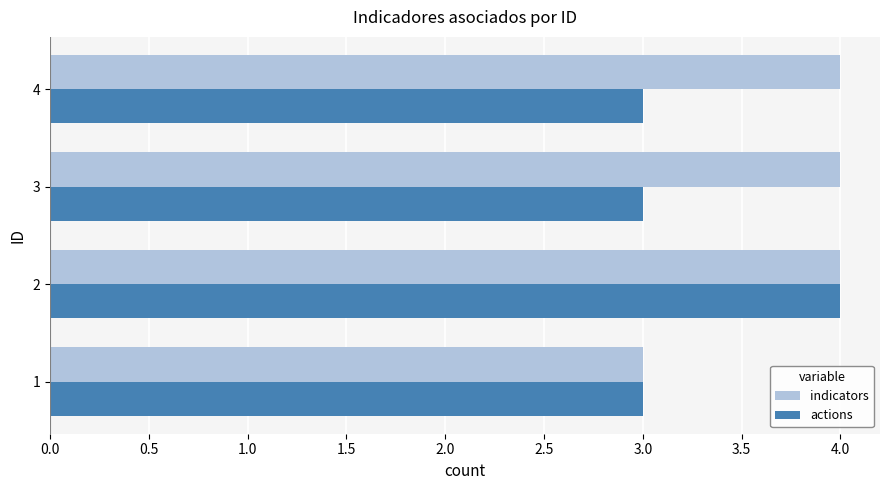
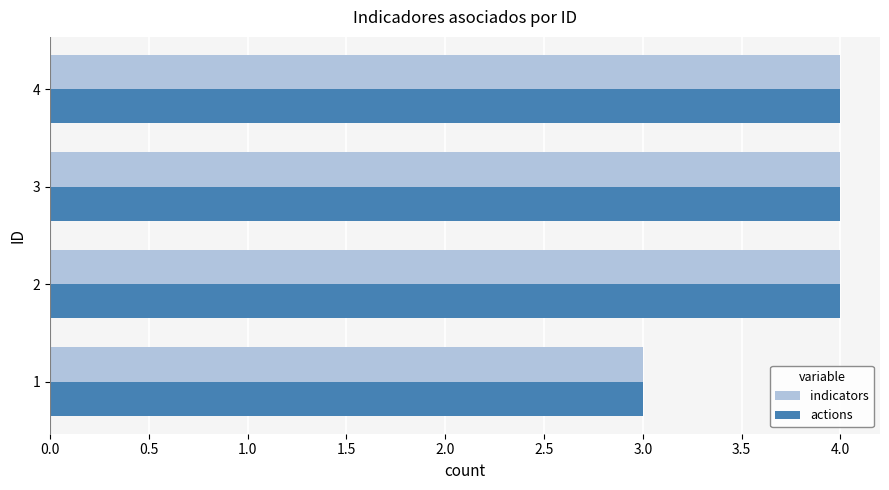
actions, 4: 3 -> 4
actions, 3: 3 -> 4
